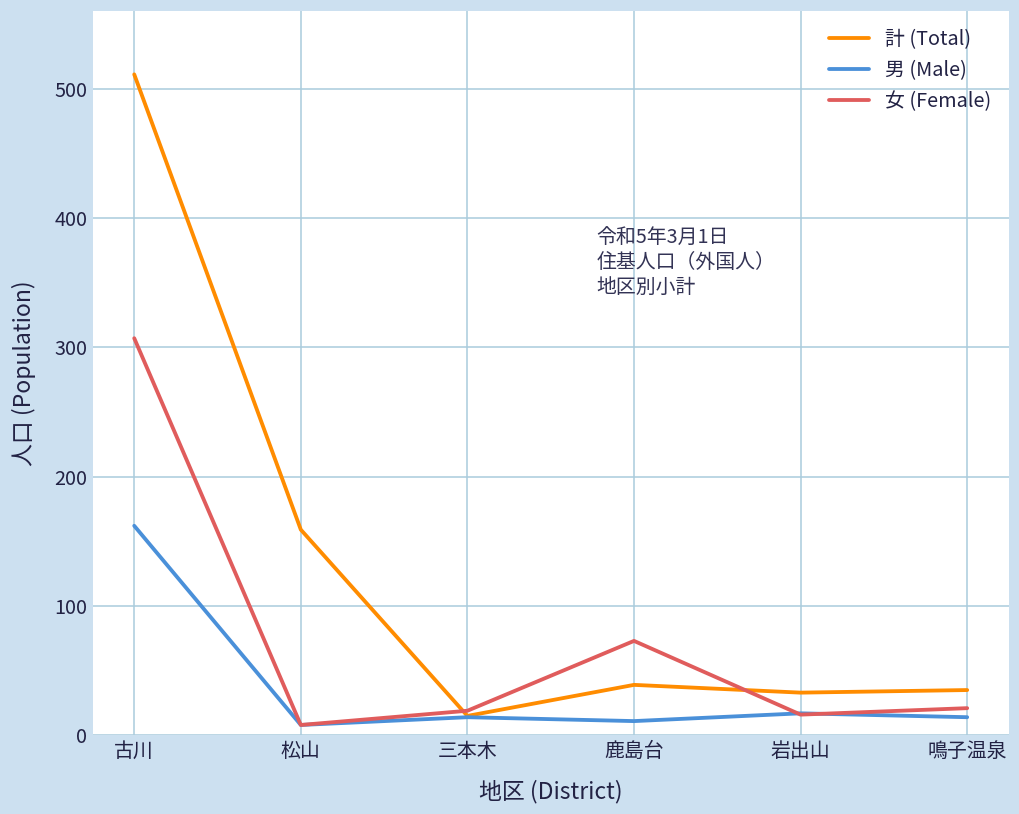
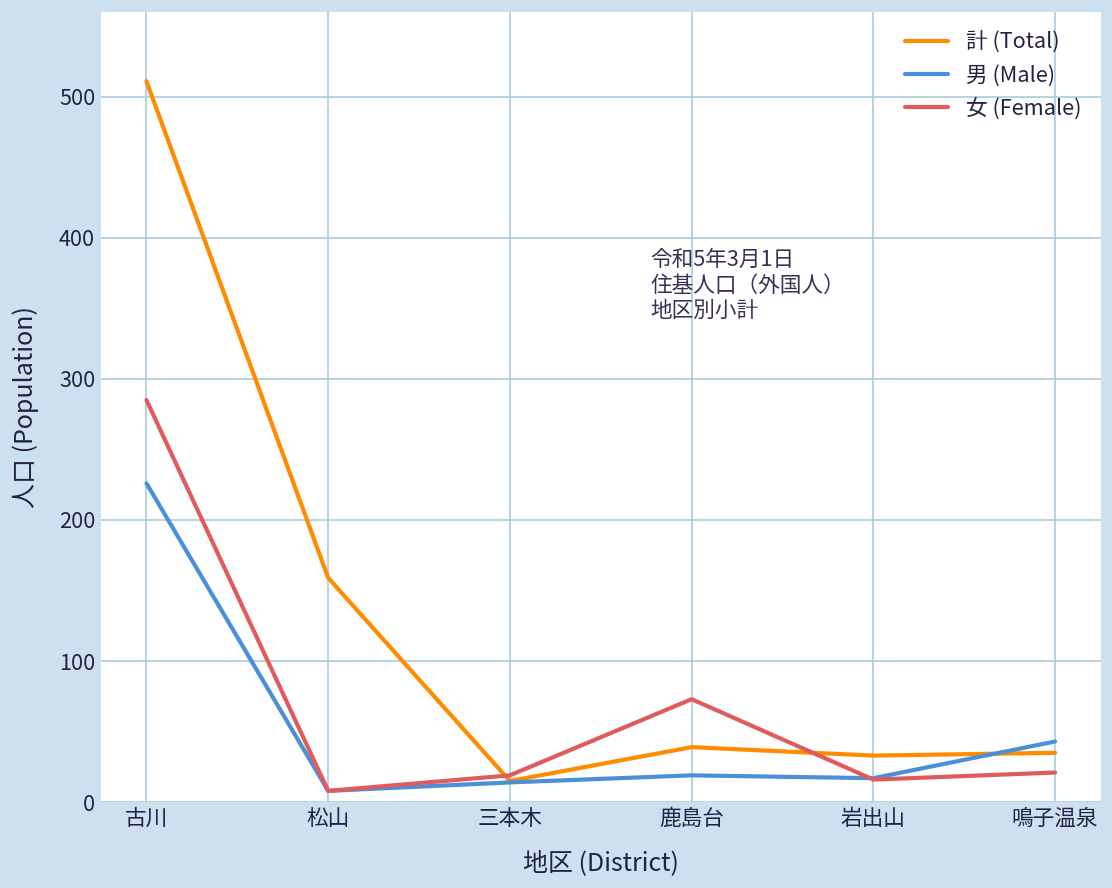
男 (Male), 古川: 162 -> 226
女 (Female), 古川: 307 -> 285
男 (Male), 鹿島台: 11 -> 19
男 (Male), 鳴子温泉: 14 -> 43
